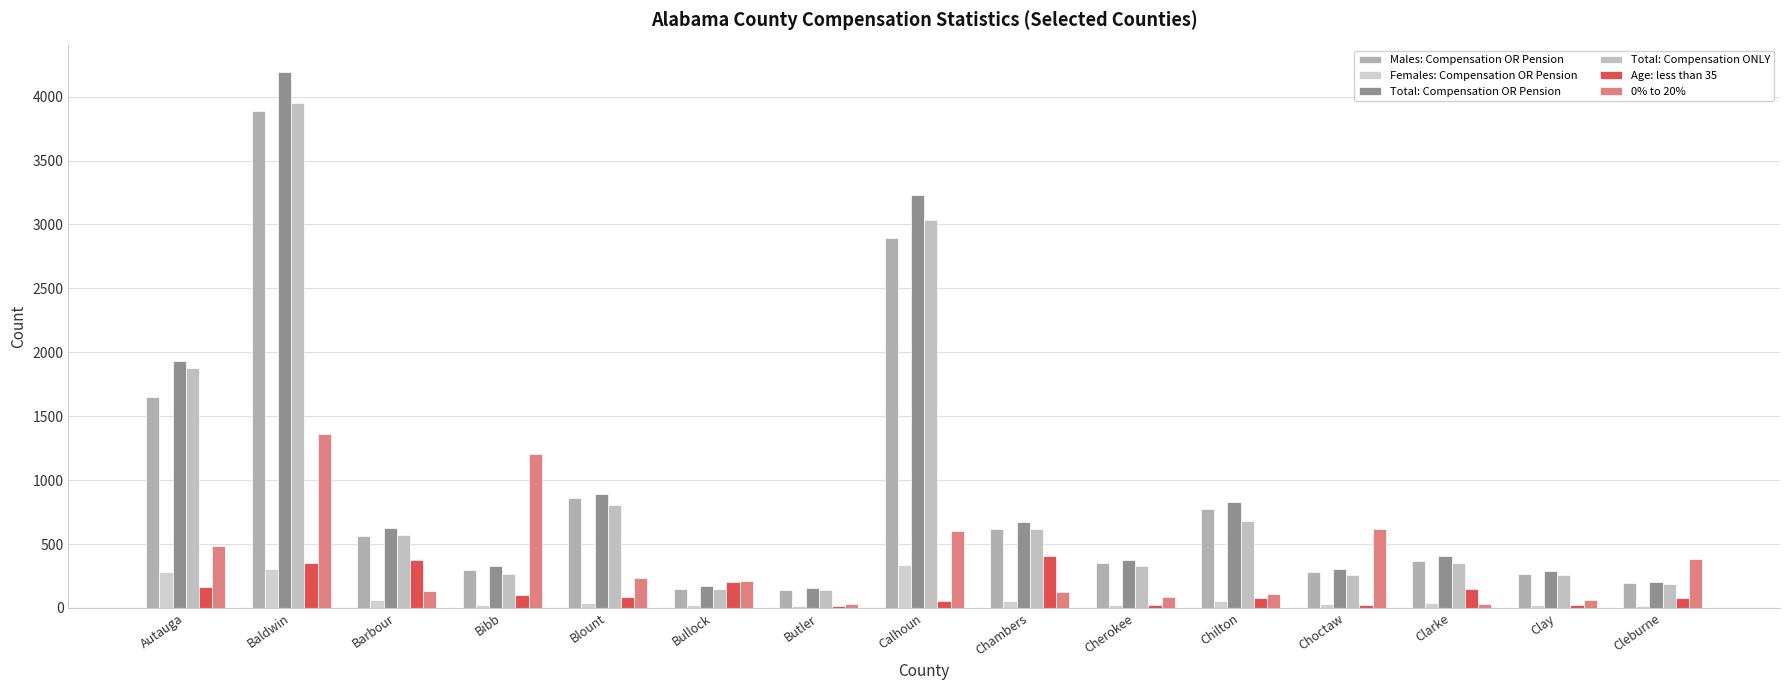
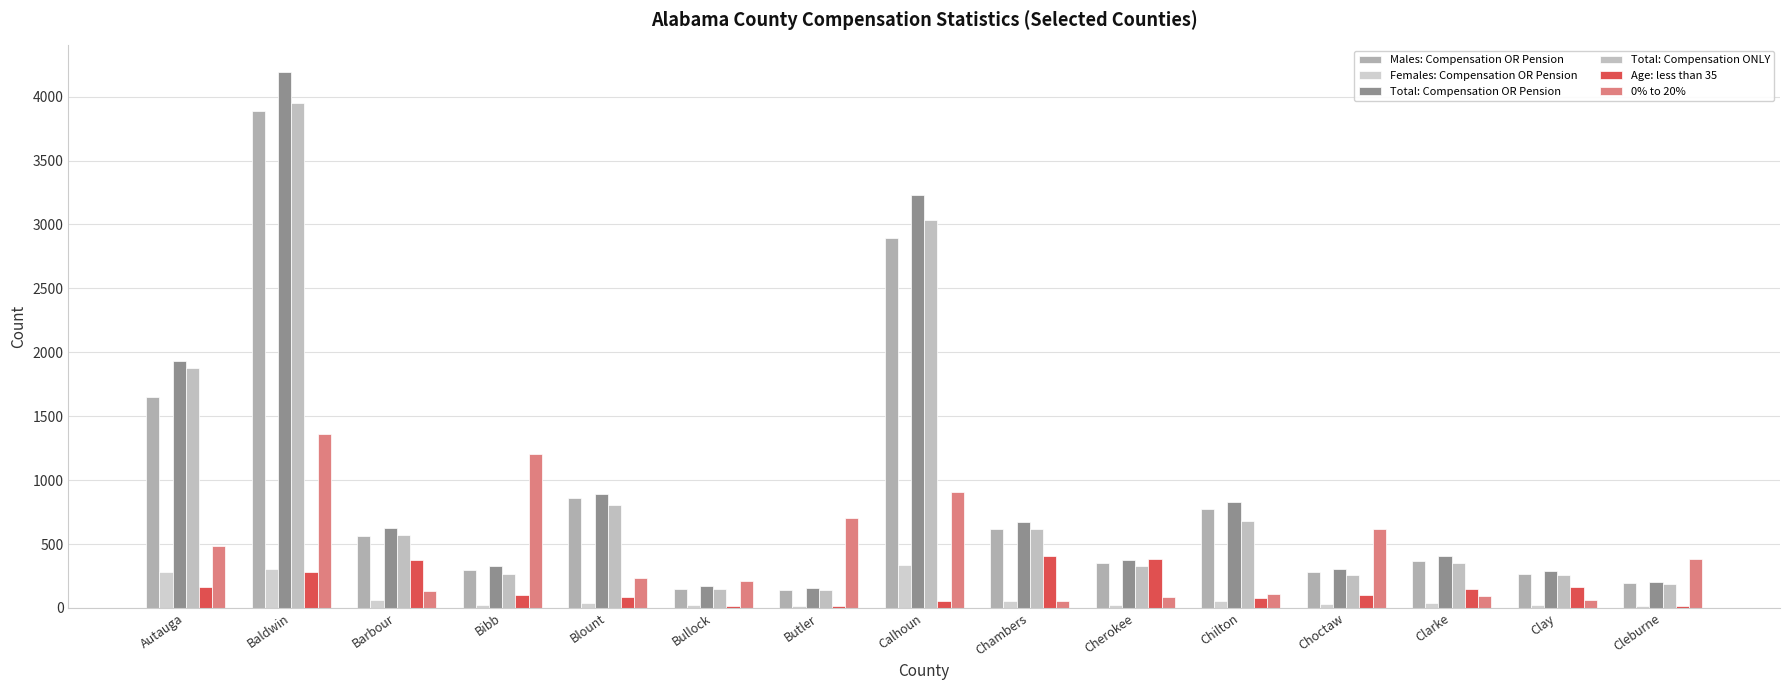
Age: less than 35, Baldwin: 350 -> 290
Age: less than 35, Bullock: 200 -> 10
0% to 20%, Butler: 30 -> 710
0% to 20%, Calhoun: 610 -> 910
0% to 20%, Chambers: 130 -> 60
Age: less than 35, Cherokee: 20 -> 390
Age: less than 35, Choctaw: 20 -> 100
0% to 20%, Clarke: 30 -> 100
Age: less than 35, Clay: 20 -> 160
Age: less than 35, Cleburne: 80 -> 10
